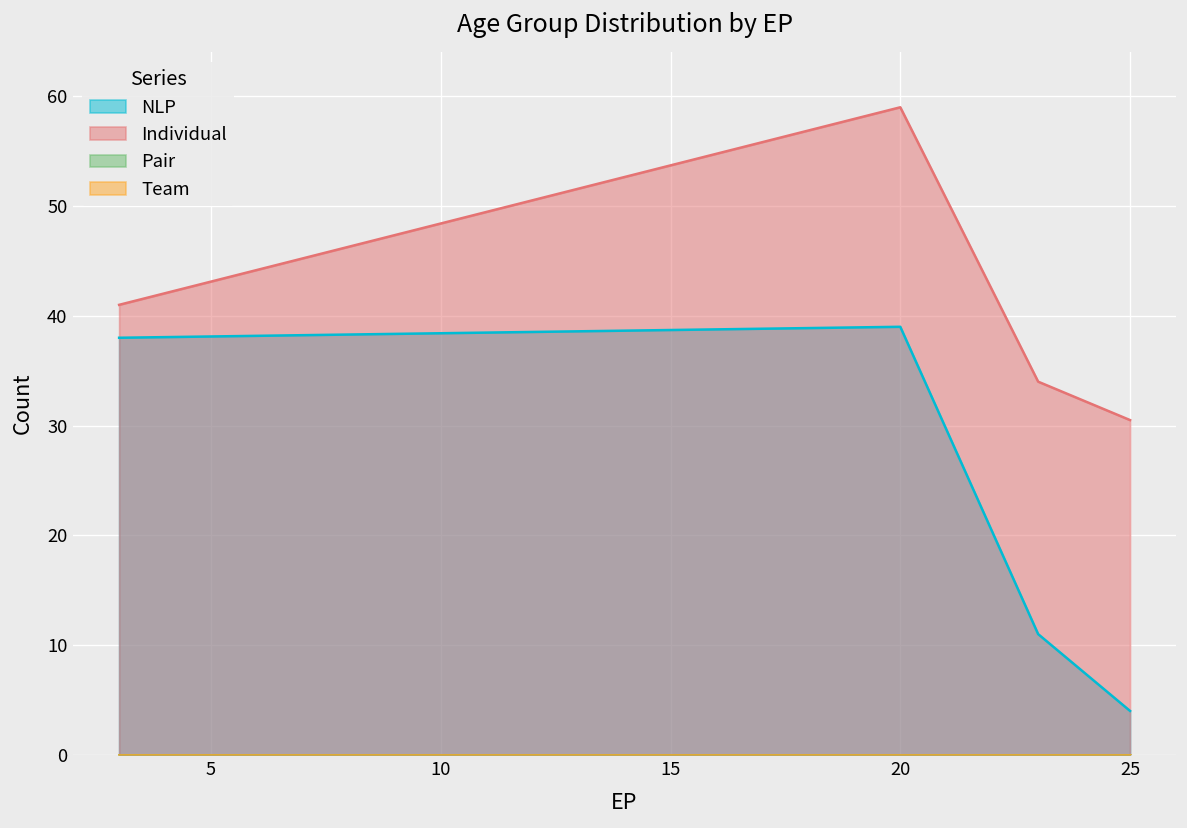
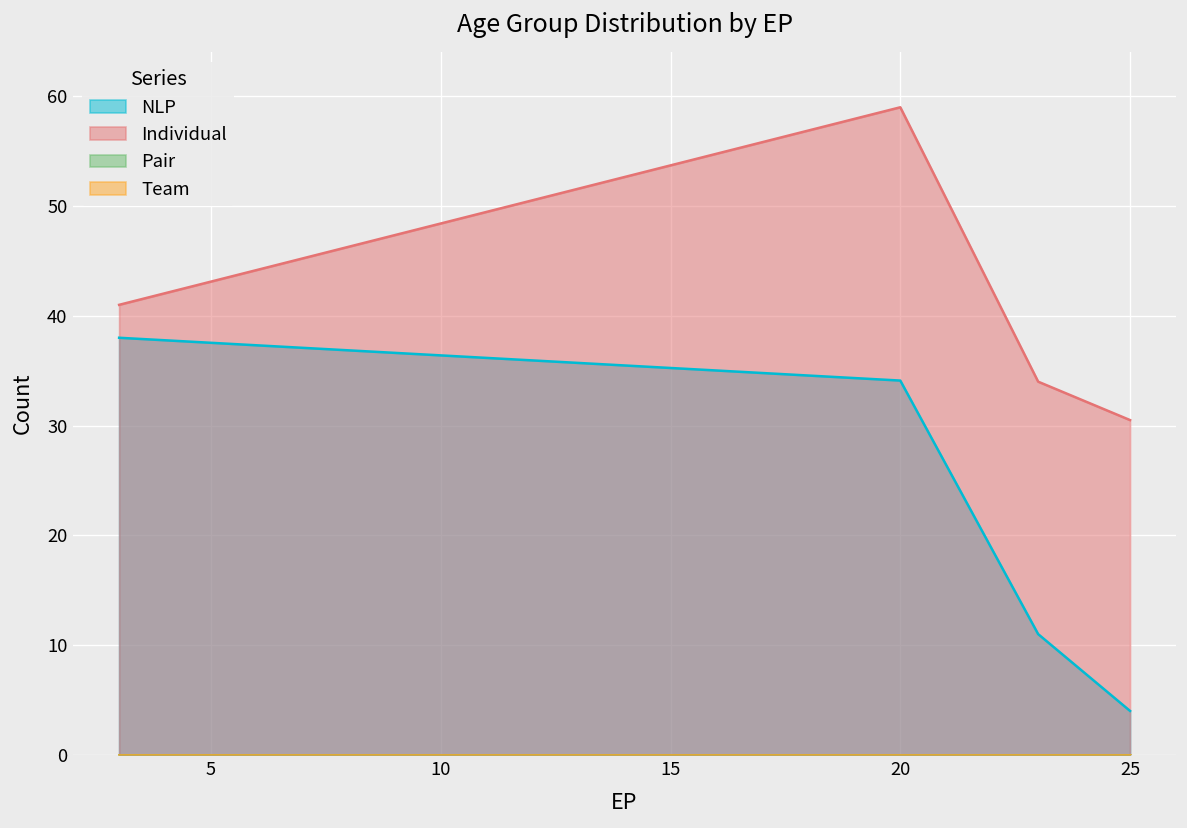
NLP, 20: 39 -> 34
